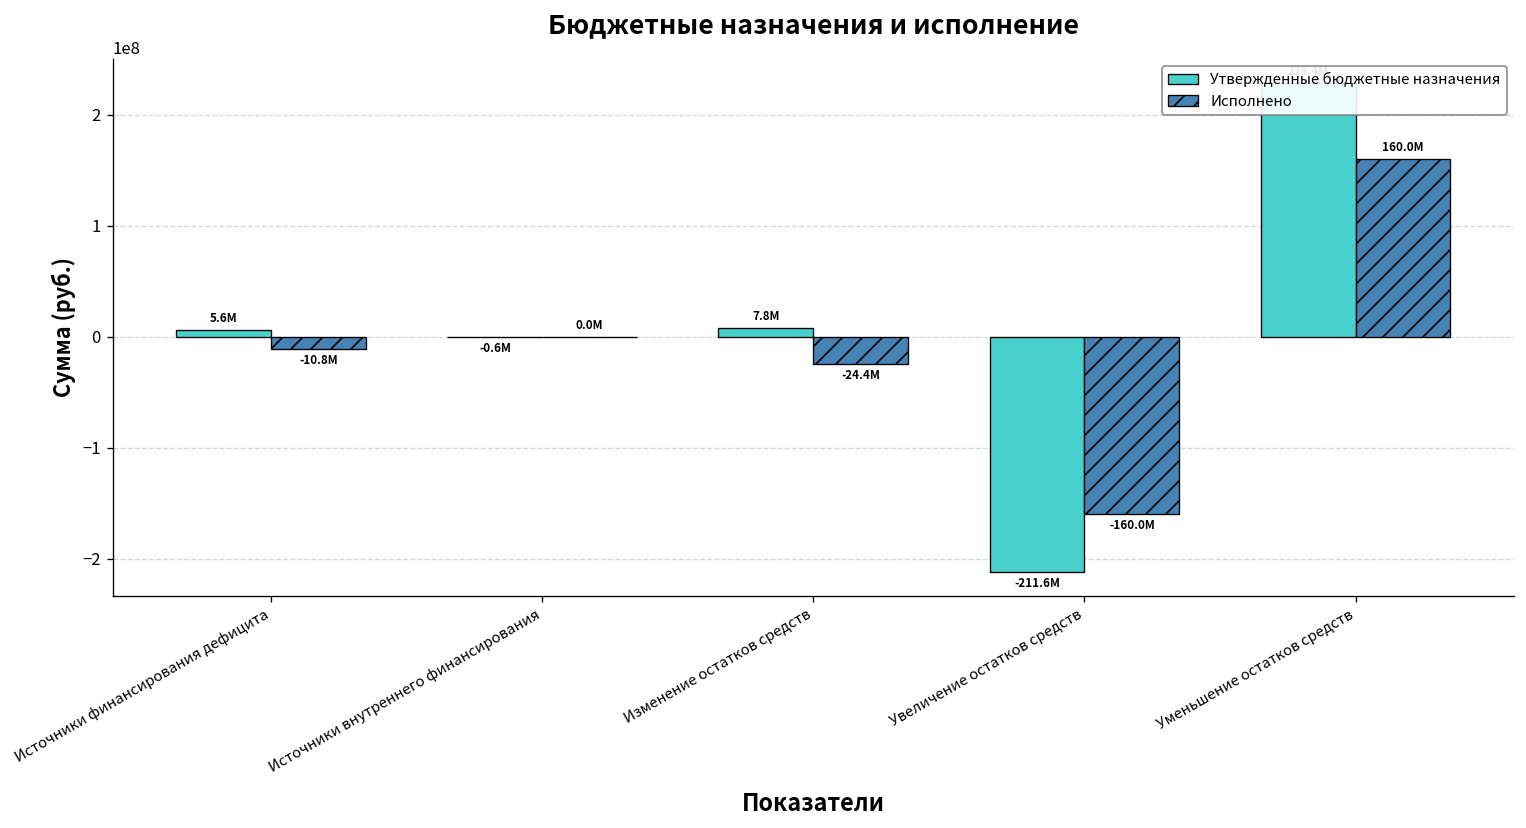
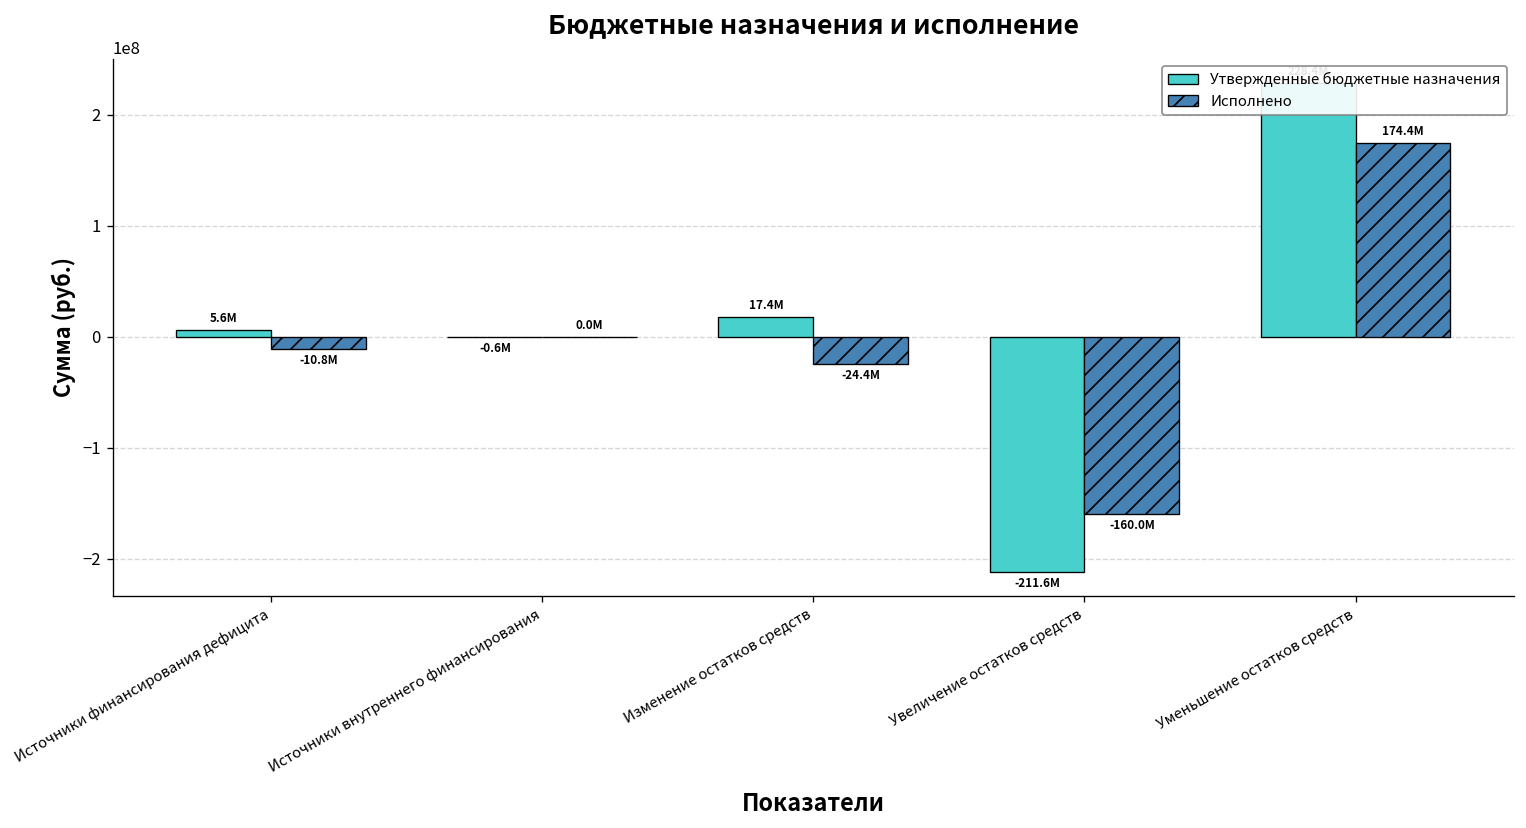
Утвержденные бюджетные назначения, Изменение остатков средств: 7.8M -> 17.4M
Исполнено, Уменьшение остатков средств: 160.0M -> 174.4M
